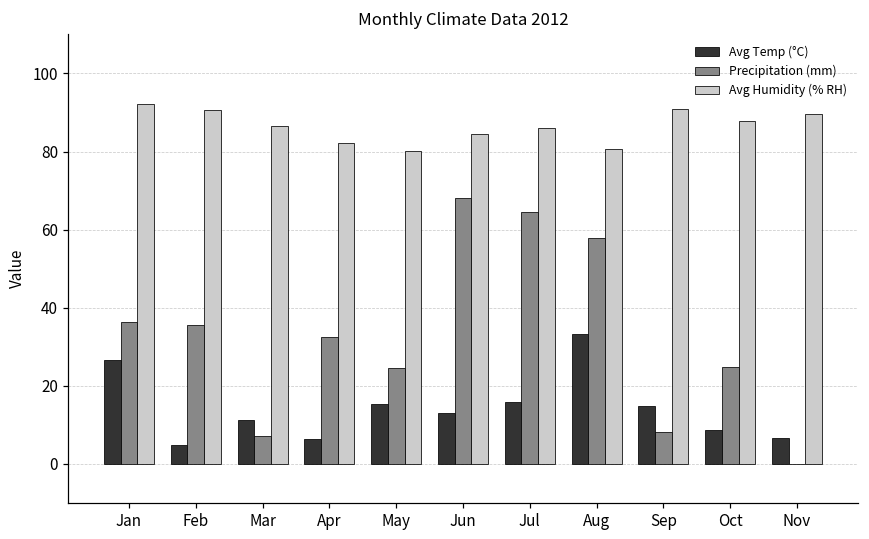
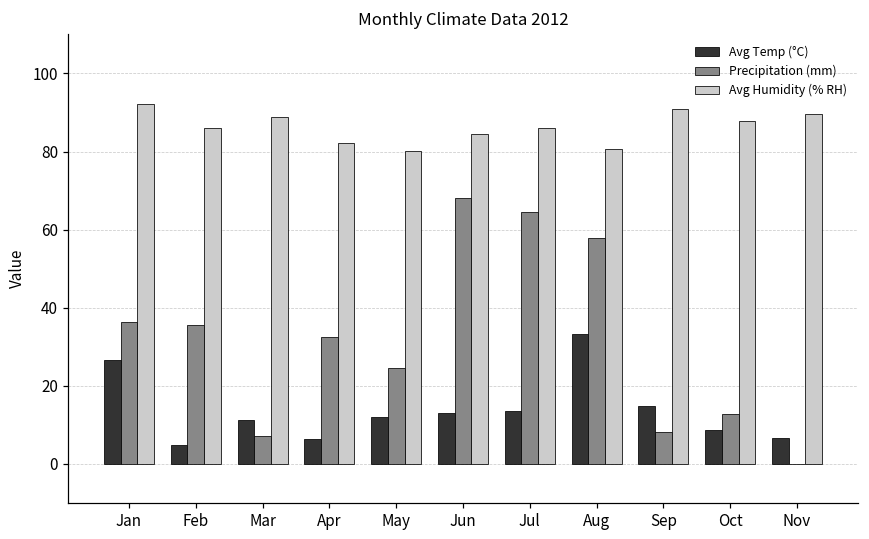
Avg Humidity (% RH), Feb: 91 -> 86
Avg Humidity (% RH), Mar: 87 -> 89
Avg Temp (°C), May: 15 -> 12
Avg Temp (°C), Jul: 16 -> 14
Precipitation (mm), Oct: 25 -> 13
